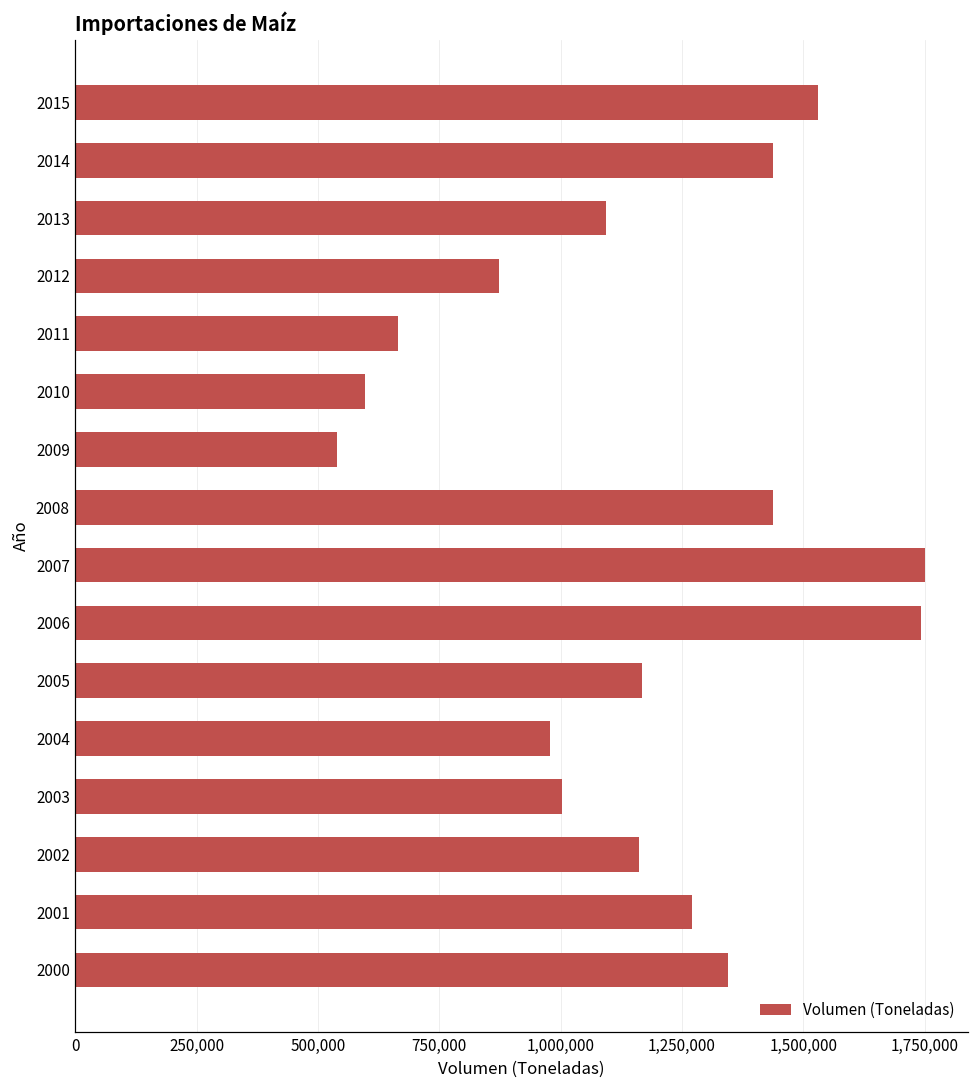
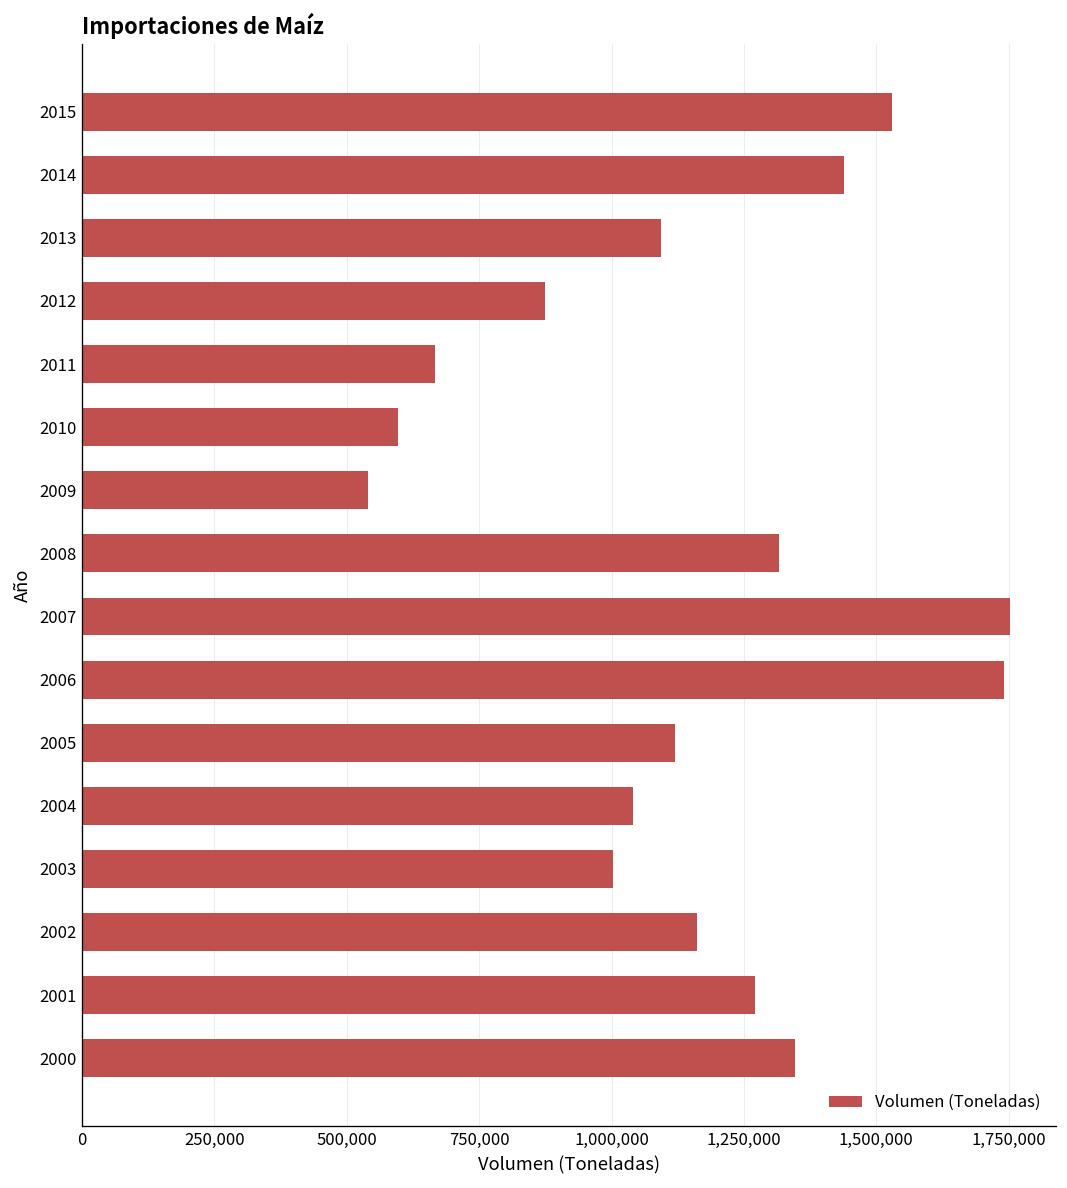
2008: 1,440,000 -> 1,320,000
2005: 1,170,000 -> 1,120,000
2004: 980,000 -> 1,040,000
